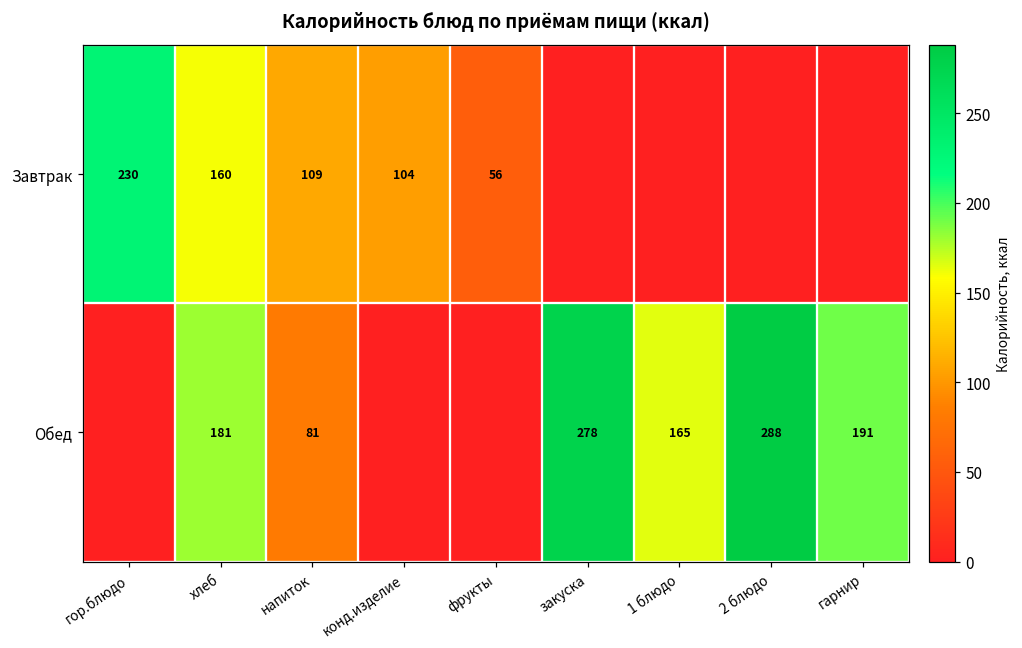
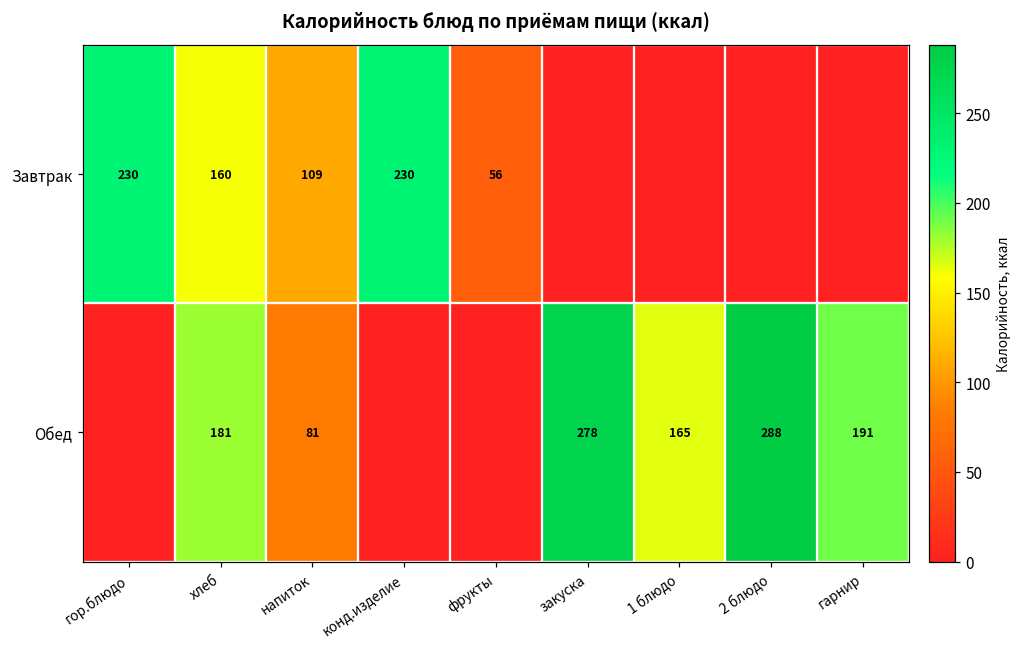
Завтрак, конд.изделие: 104 -> 230
